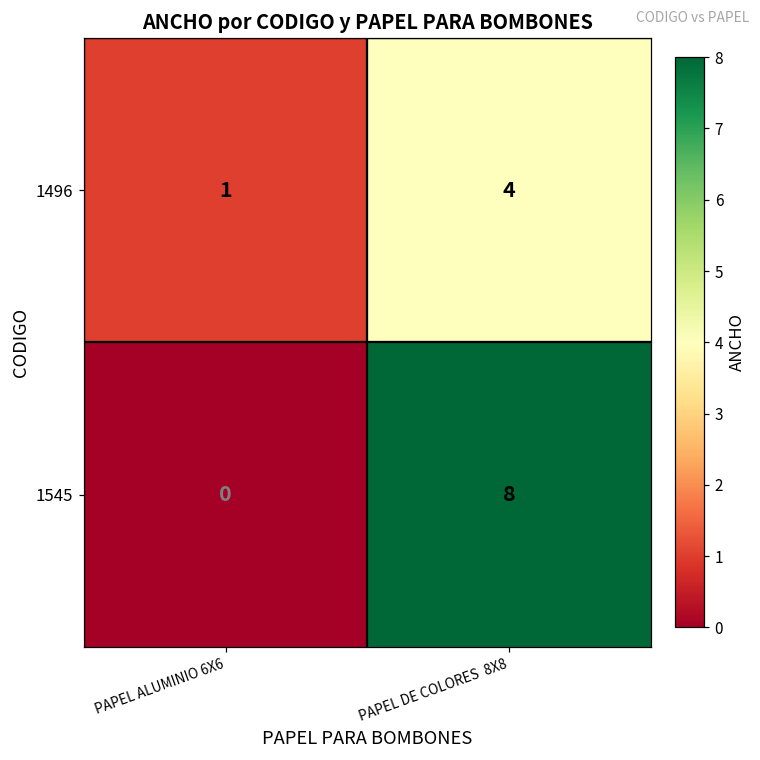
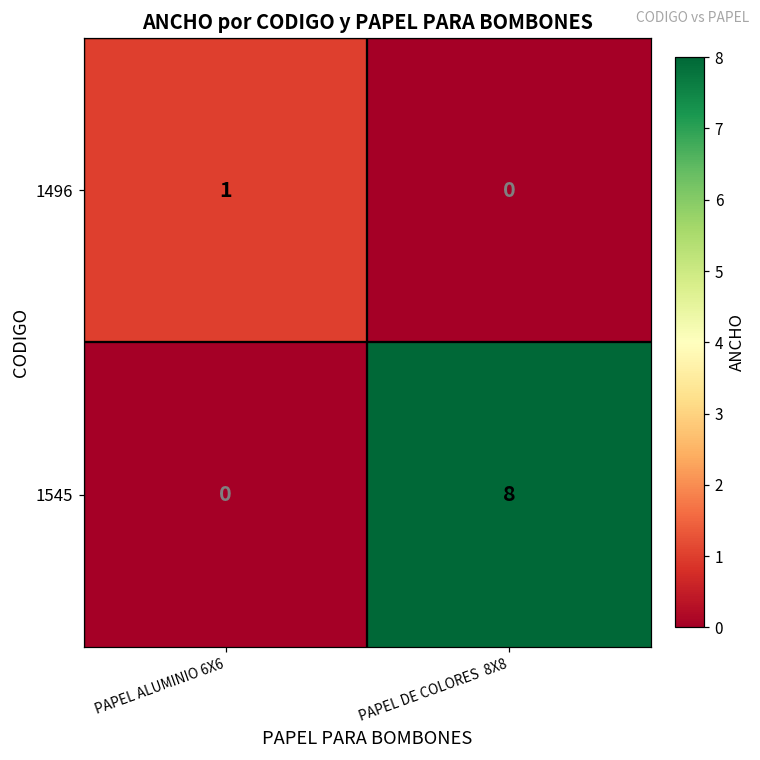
1496, PAPEL DE COLORES 8X8: 4 -> 0
